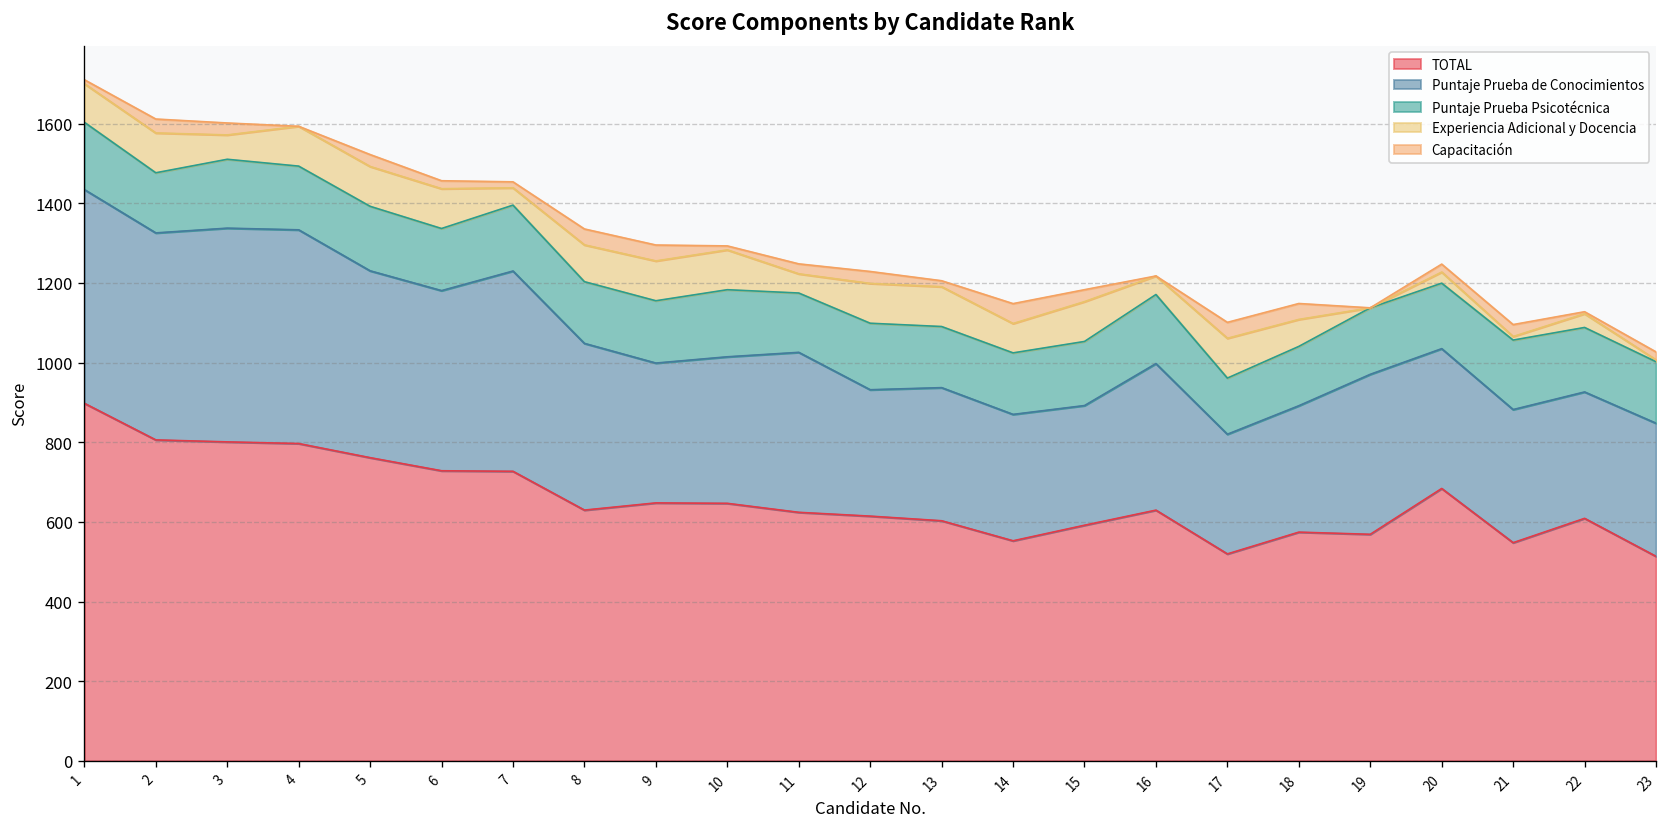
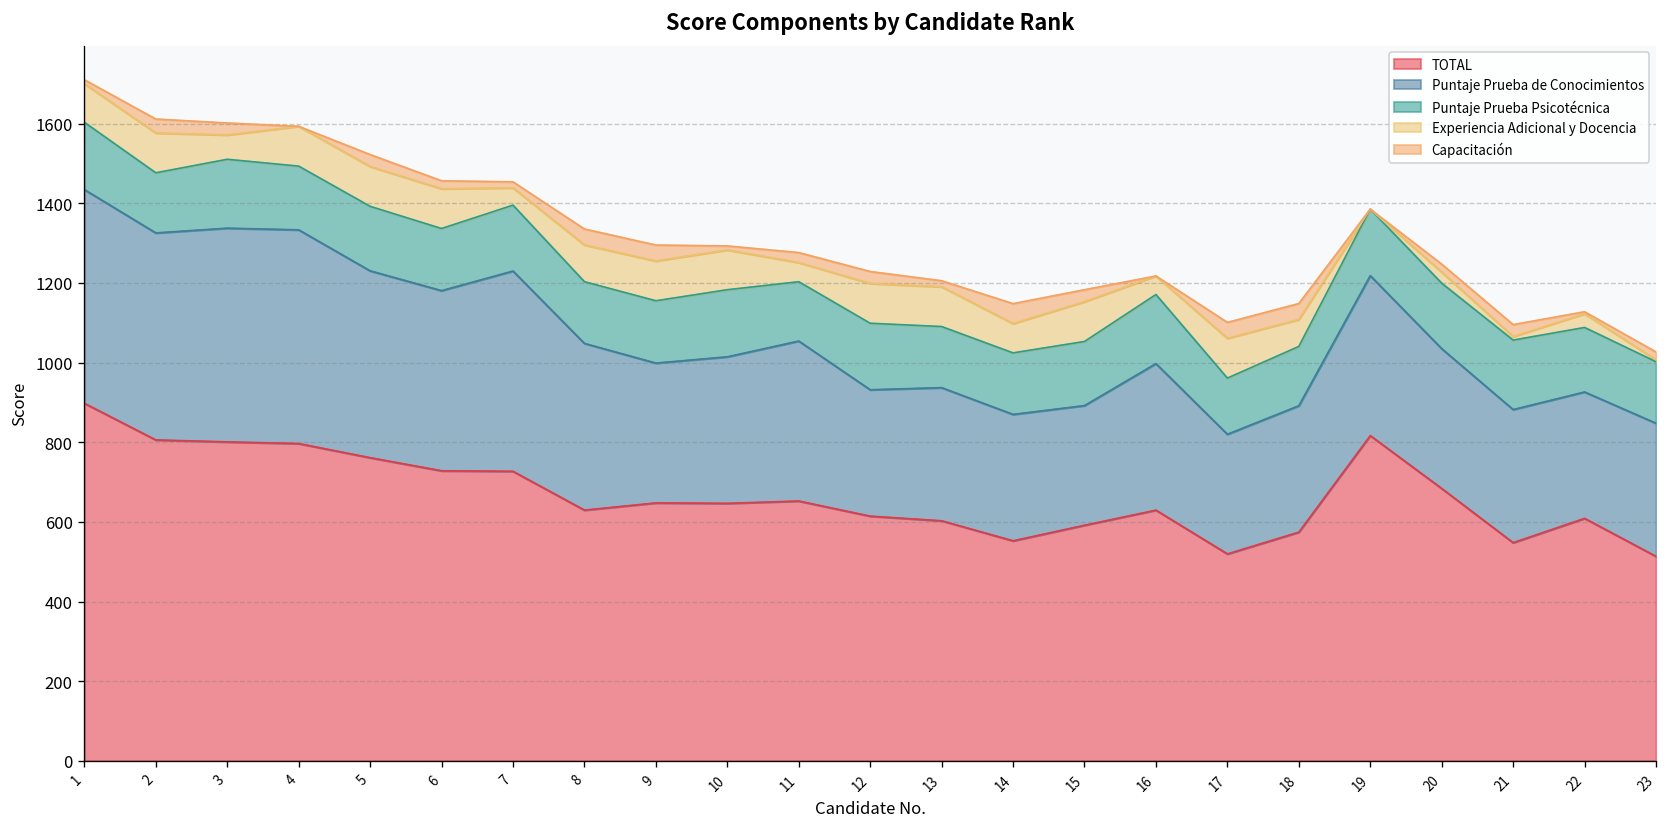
TOTAL, 11: 620 -> 650
TOTAL, 19: 570 -> 820
